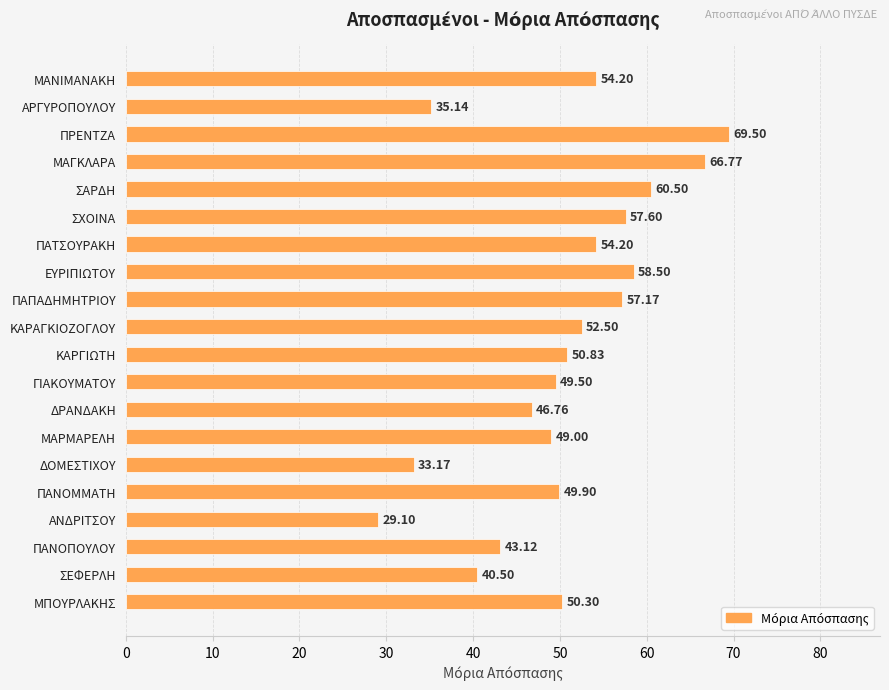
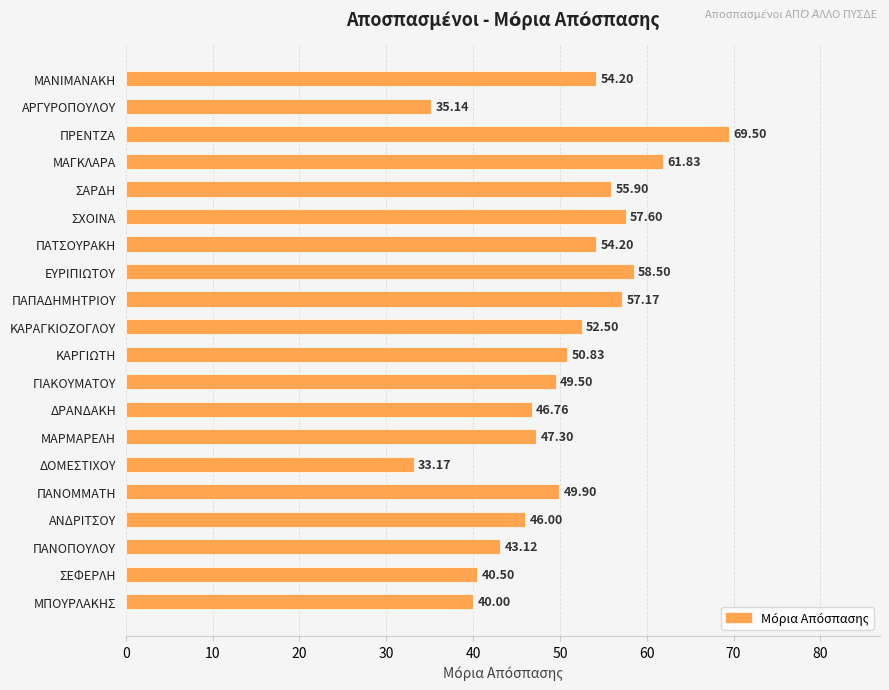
ΜΑΓΚΛΑΡΑ: 66.77 -> 61.83
ΣΑΡΔΗ: 60.50 -> 55.90
ΜΑΡΜΑΡΕΛΗ: 49.00 -> 47.30
ΑΝΔΡΙΤΣΟΥ: 29.10 -> 46.00
ΜΠΟΥΡΛΑΚΗΣ: 50.30 -> 40.00
